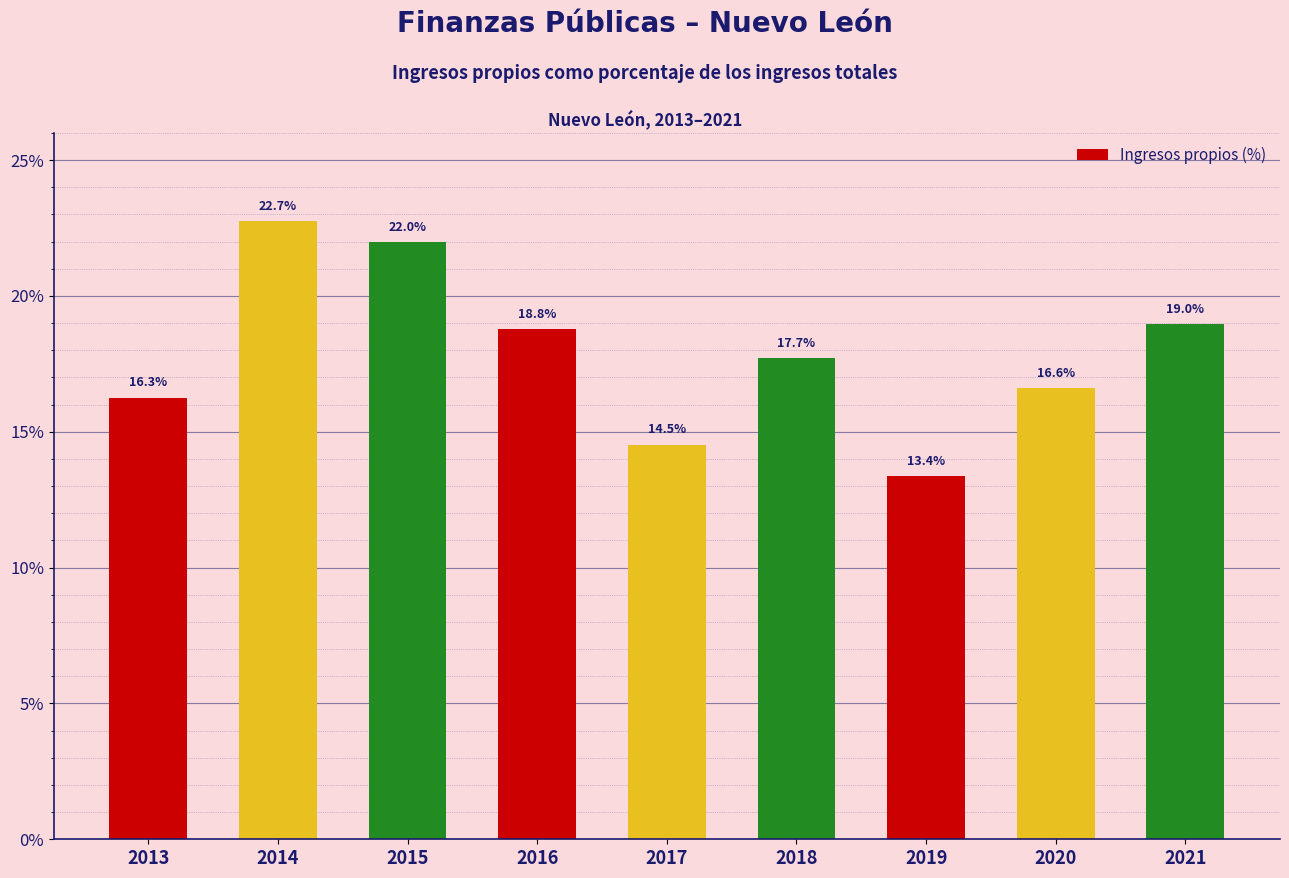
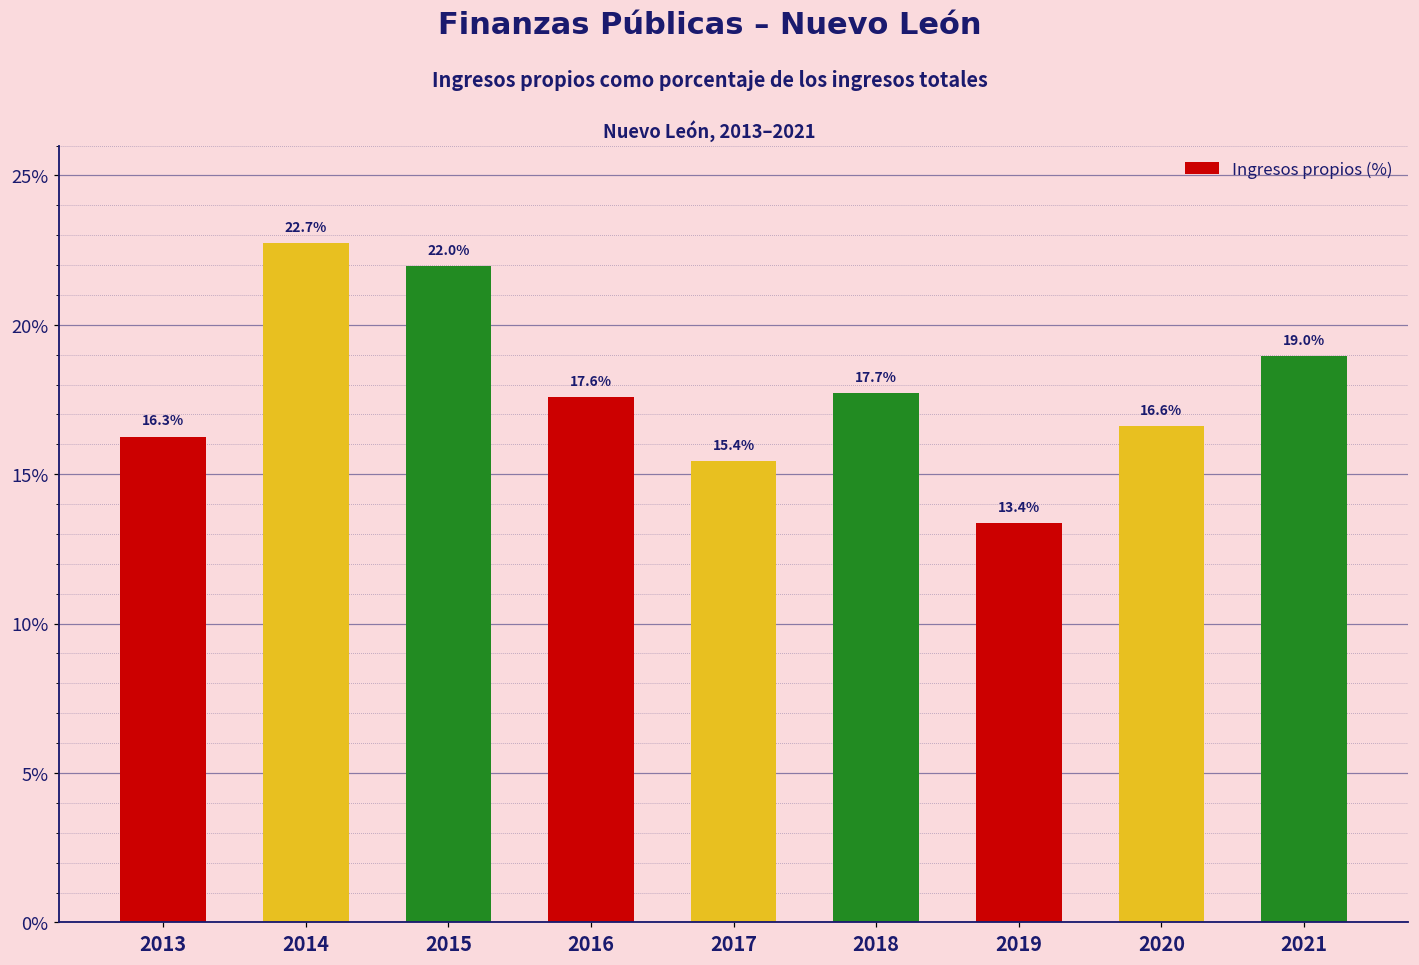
2016: 18.8% -> 17.6%
2017: 14.5% -> 15.4%
